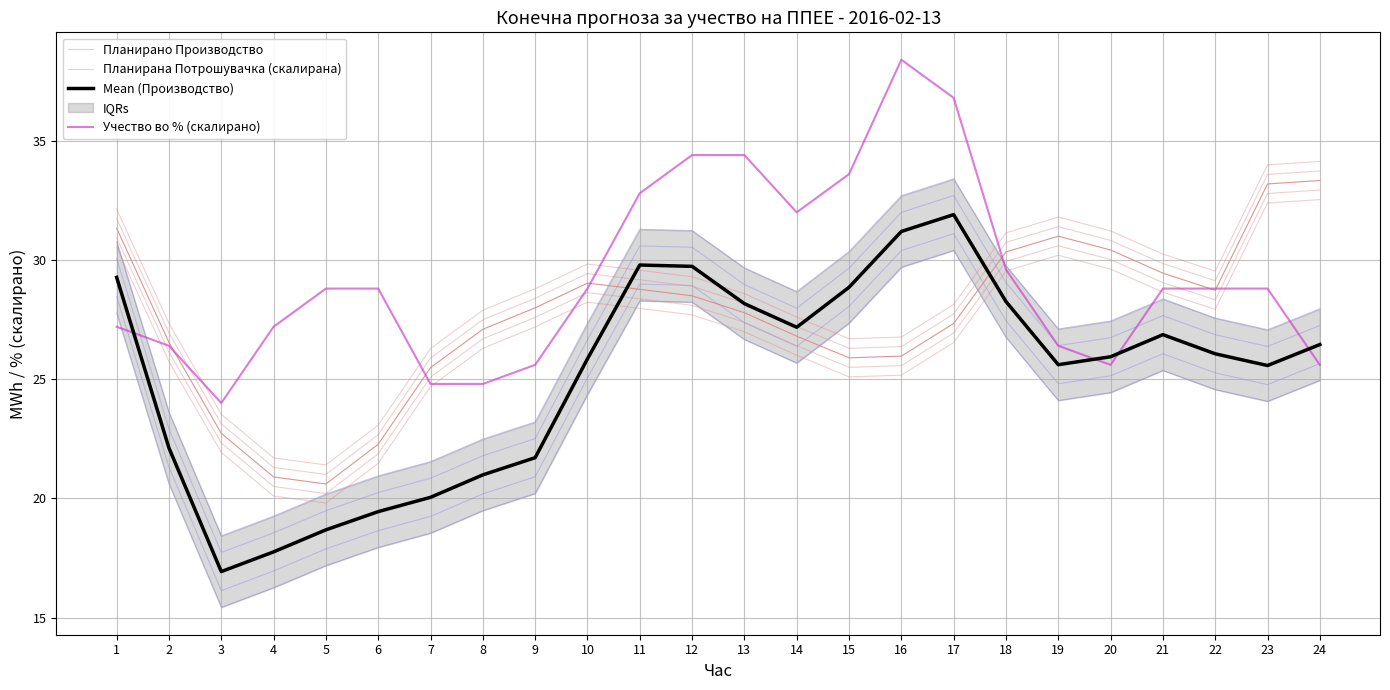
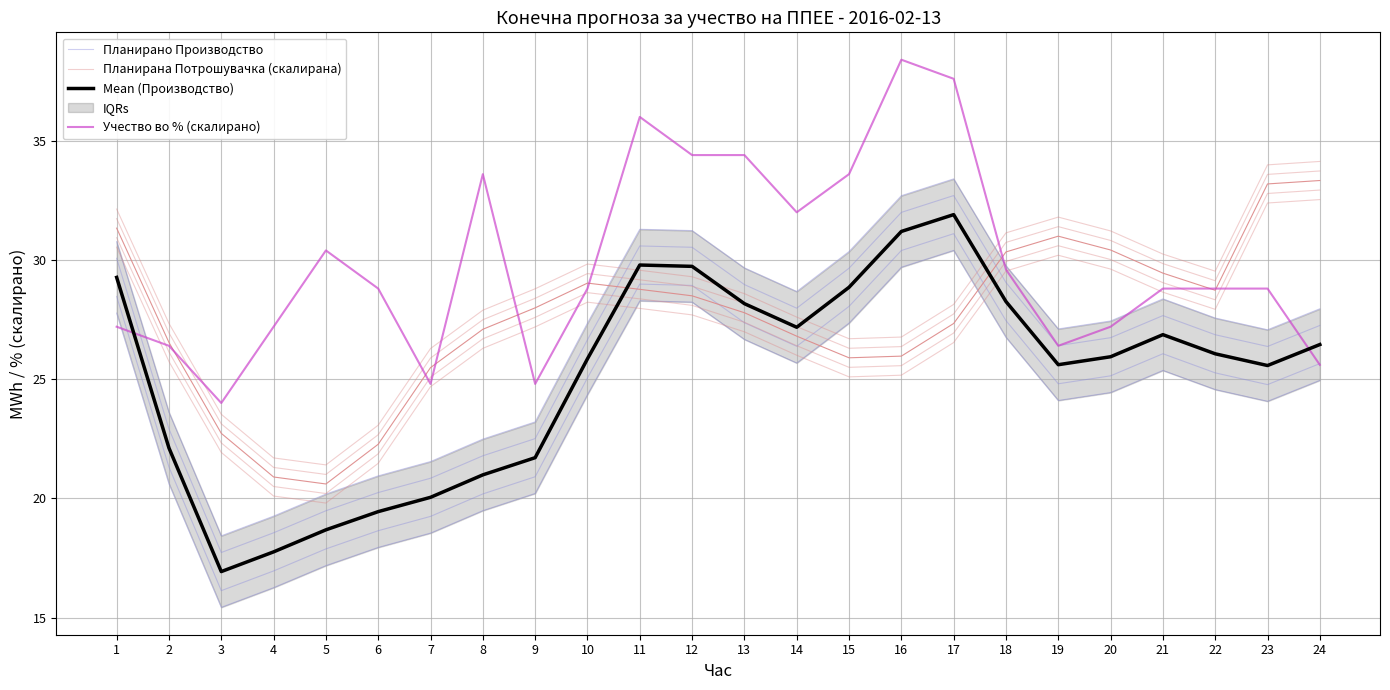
Учество во % (скалирано), 5: 28.8 -> 30.4
Учество во % (скалирано), 8: 24.8 -> 33.6
Учество во % (скалирано), 9: 25.6 -> 24.8
Учество во % (скалирано), 11: 32.8 -> 36.0
Учество во % (скалирано), 17: 36.8 -> 37.6
Учество во % (скалирано), 20: 25.6 -> 27.2
